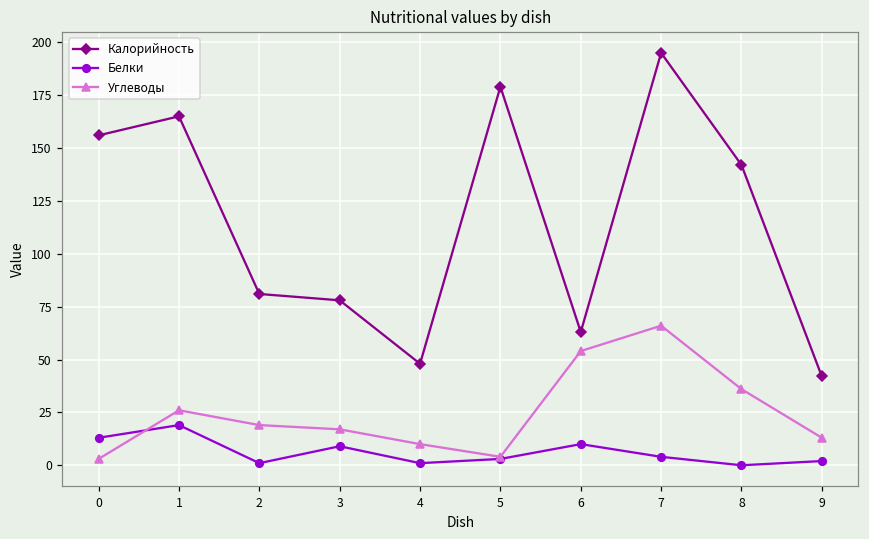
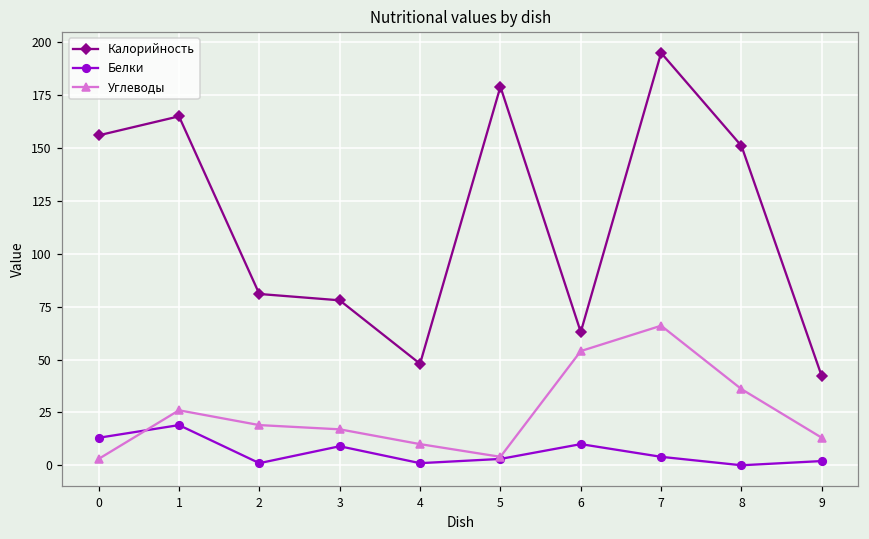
Калорийность, 8: 142 -> 151
